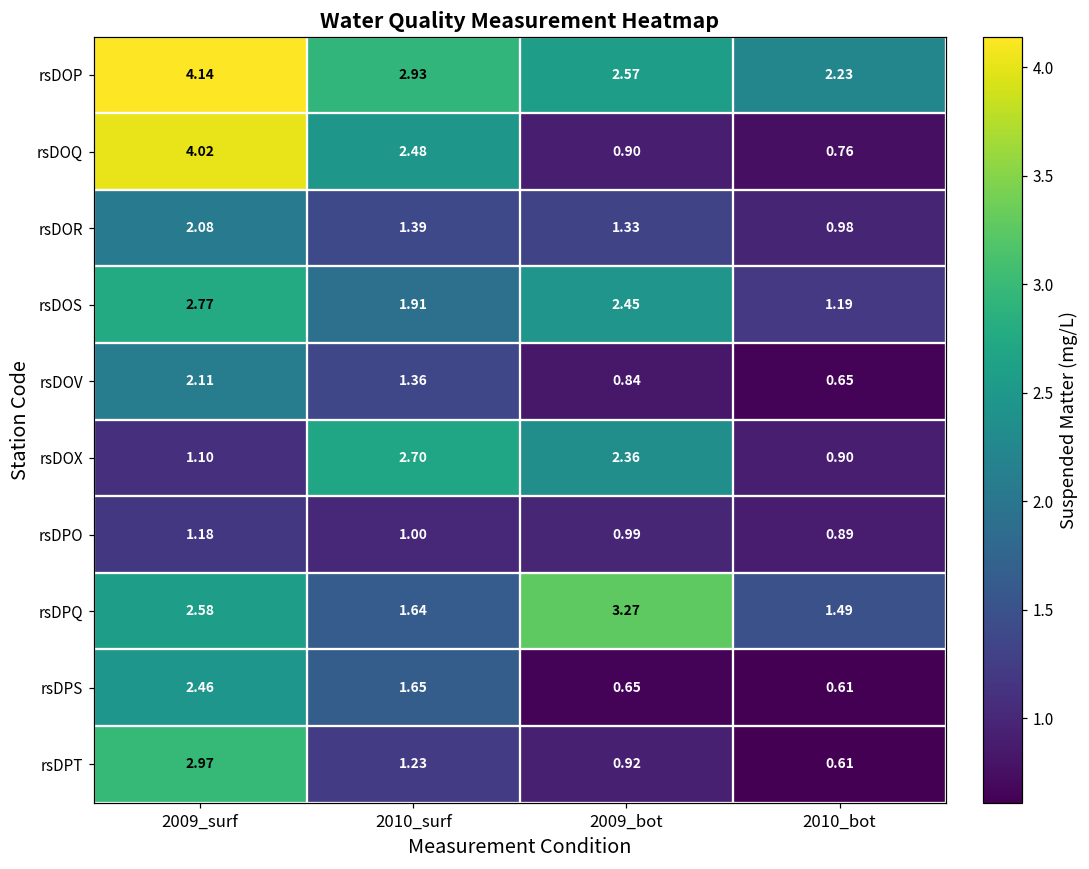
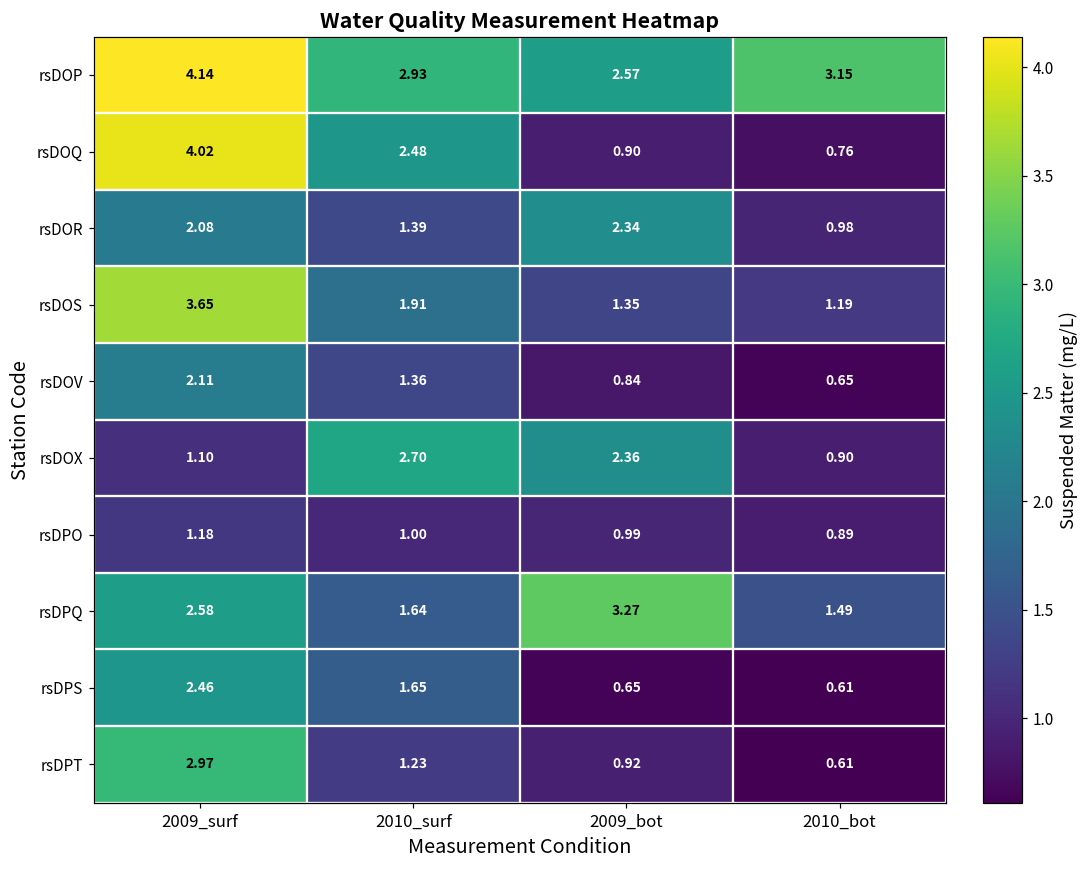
rsDOP, 2010_bot: 2.23 -> 3.15
rsDOR, 2009_bot: 1.33 -> 2.34
rsDOS, 2009_surf: 2.77 -> 3.65
rsDOS, 2009_bot: 2.45 -> 1.35
